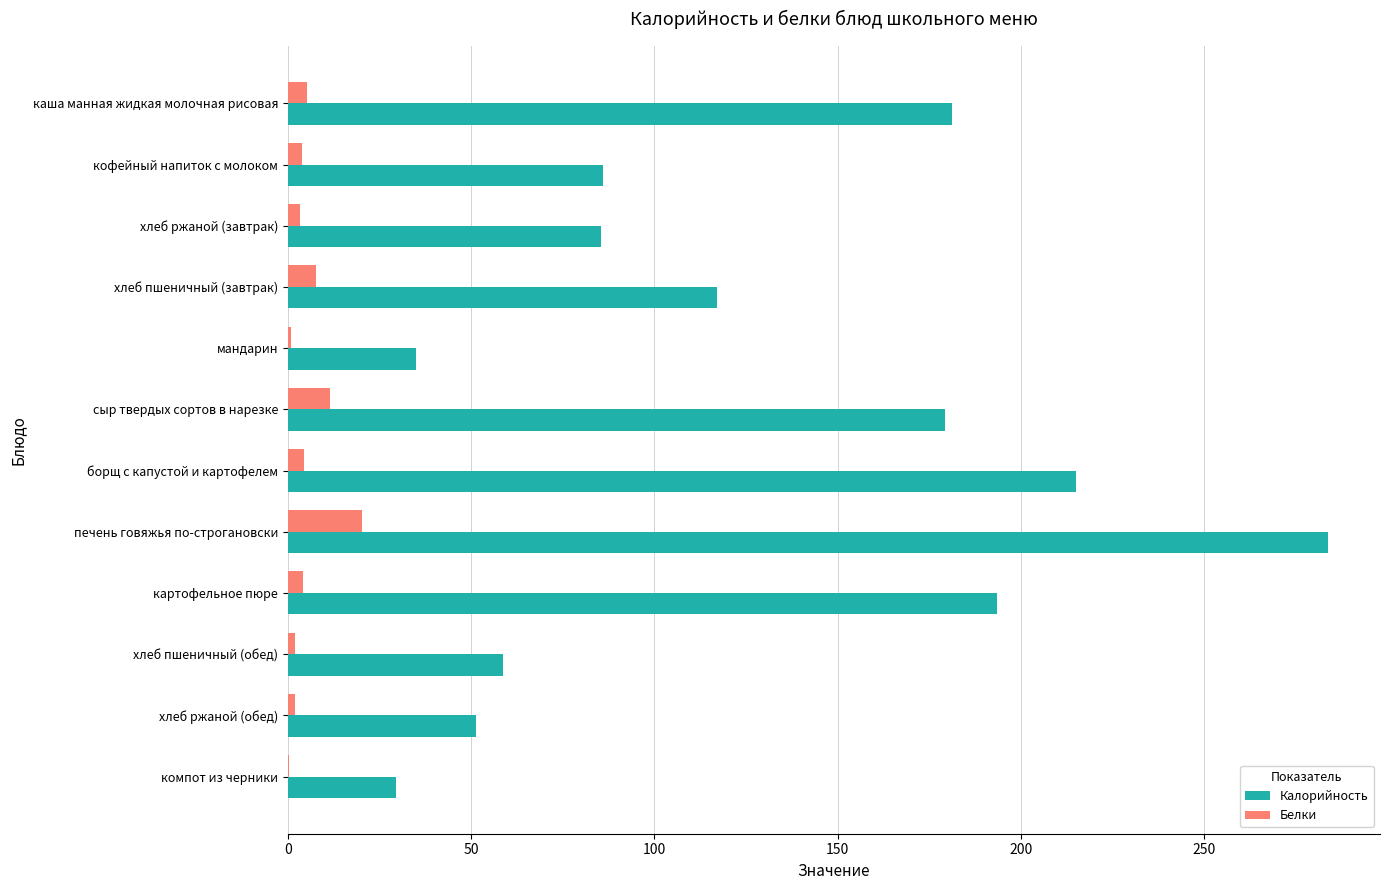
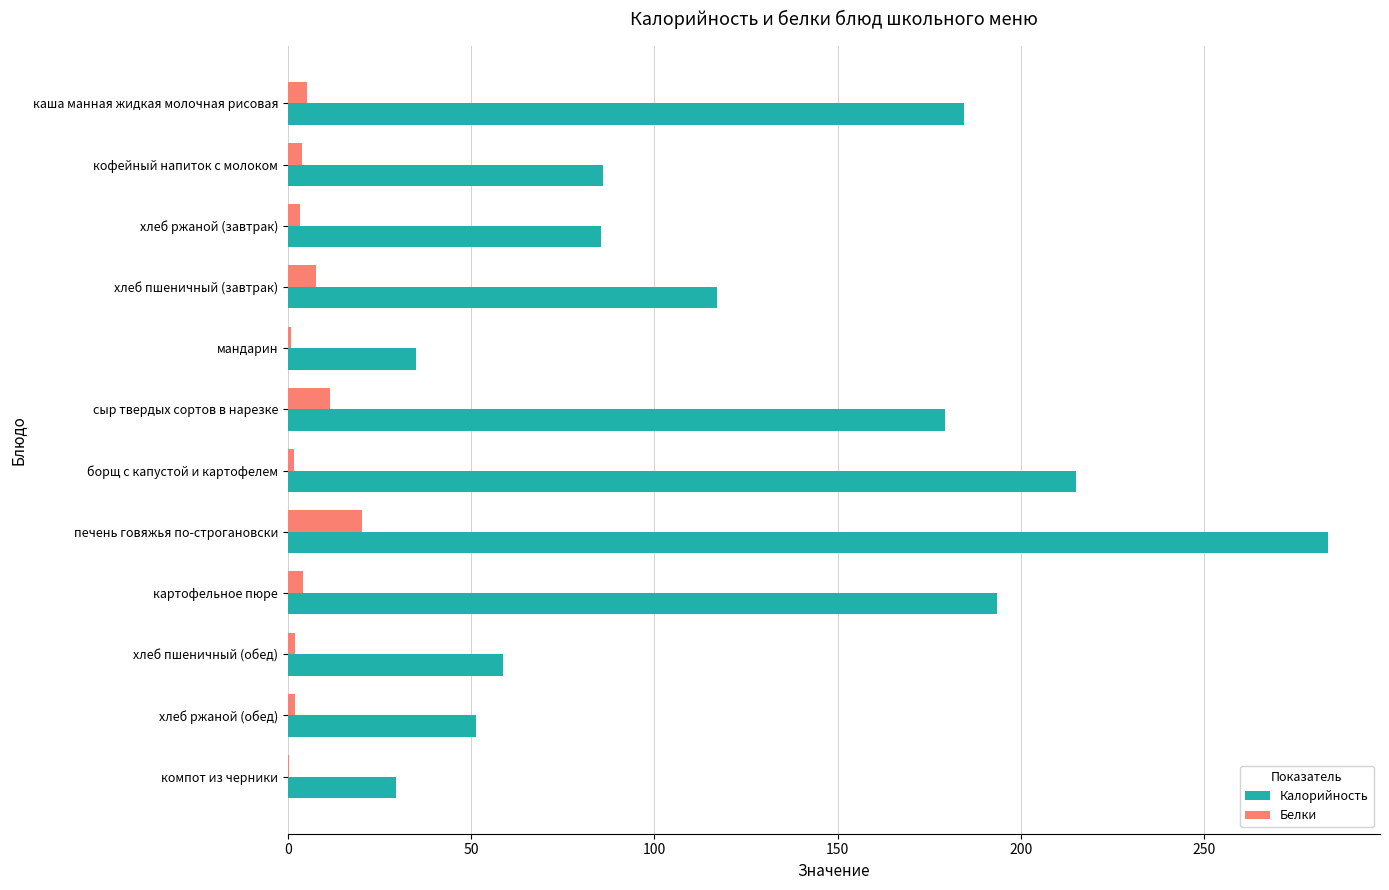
Калорийность, каша манная жидкая молочная рисовая: 181 -> 185
Белки, борщ с капустой и картофелем: 4 -> 2
